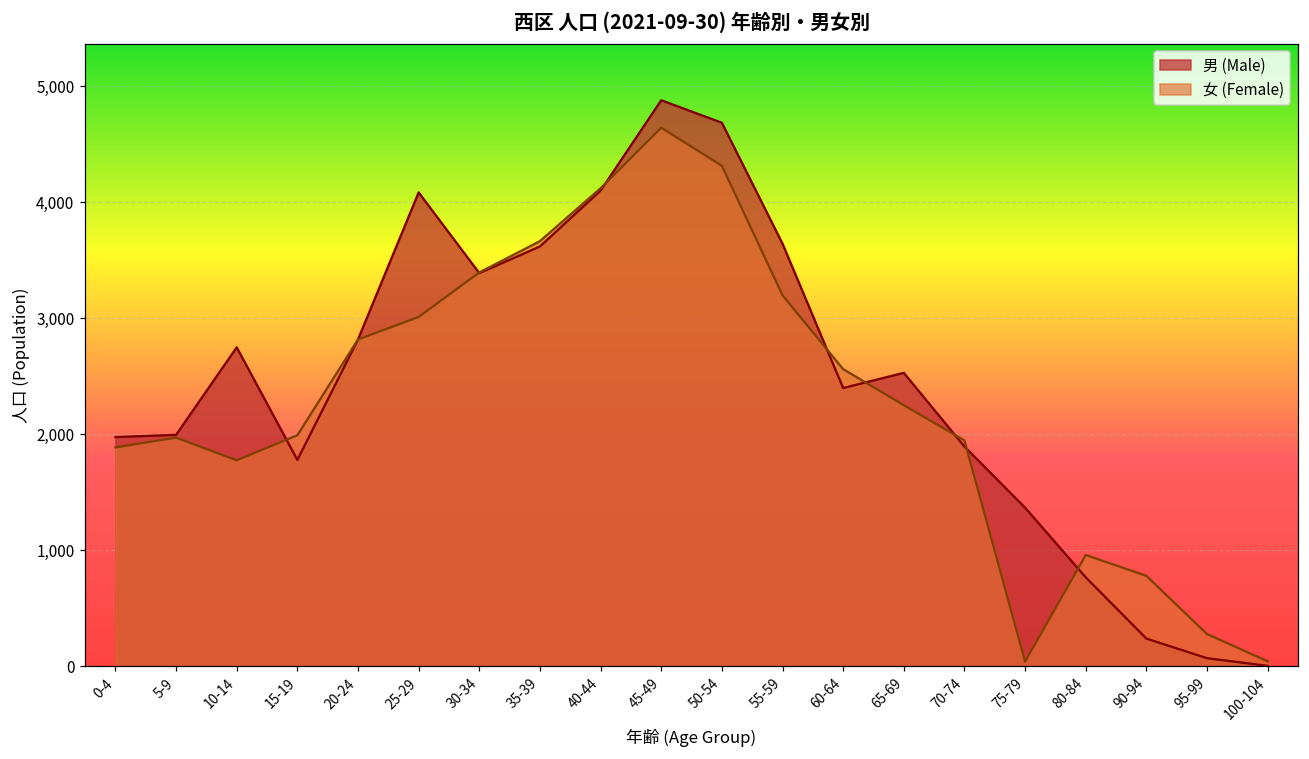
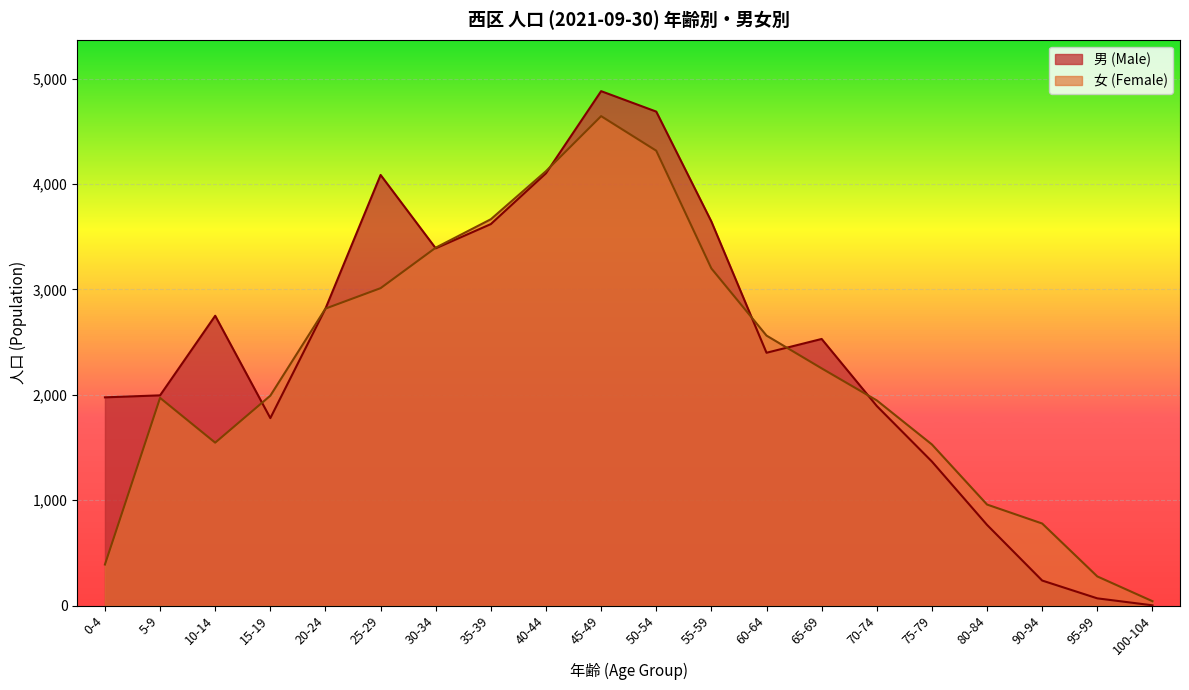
女 (Female), 0-4: 1,890 -> 390
女 (Female), 10-14: 1,780 -> 1,550
女 (Female), 75-79: 40 -> 1,530
